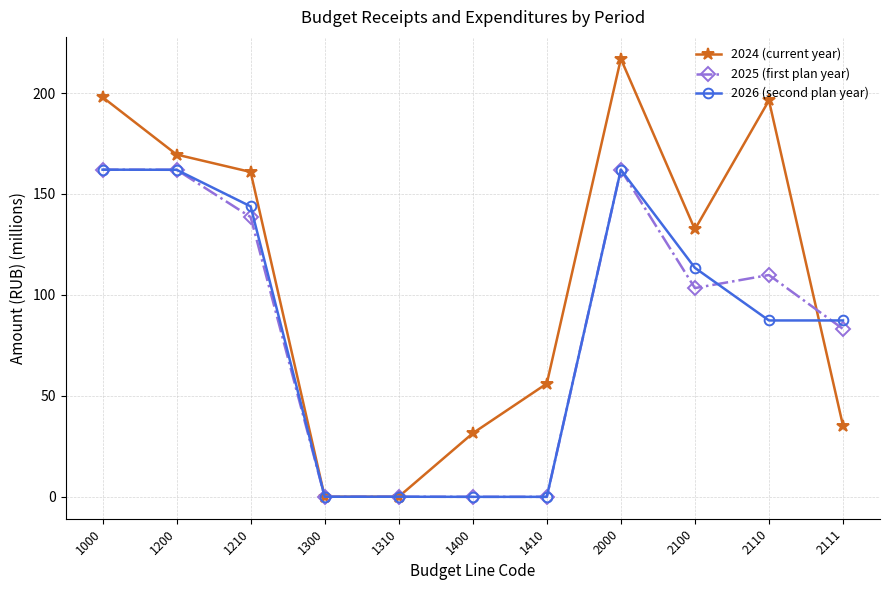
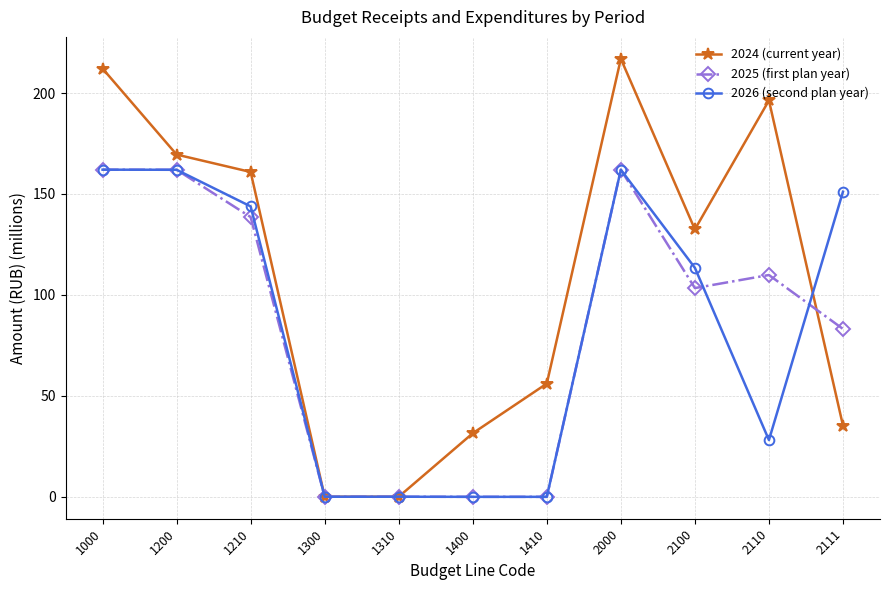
2024 (current year), 1000: 198 -> 212
2026 (second plan year), 2110: 87 -> 28
2026 (second plan year), 2111: 87 -> 151
